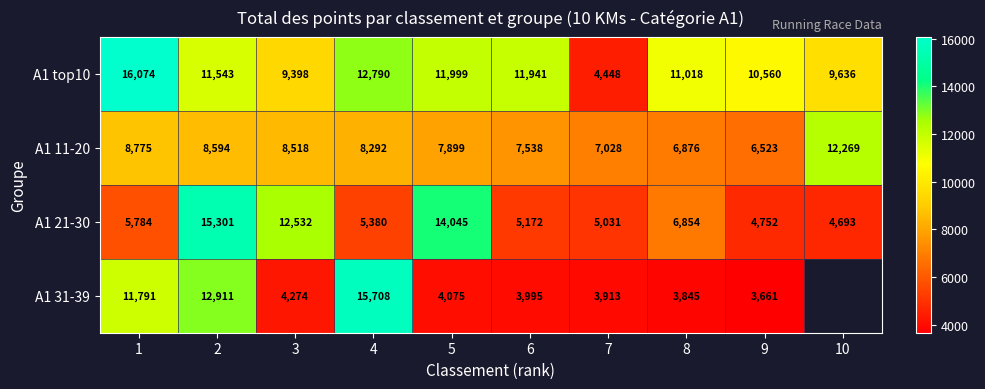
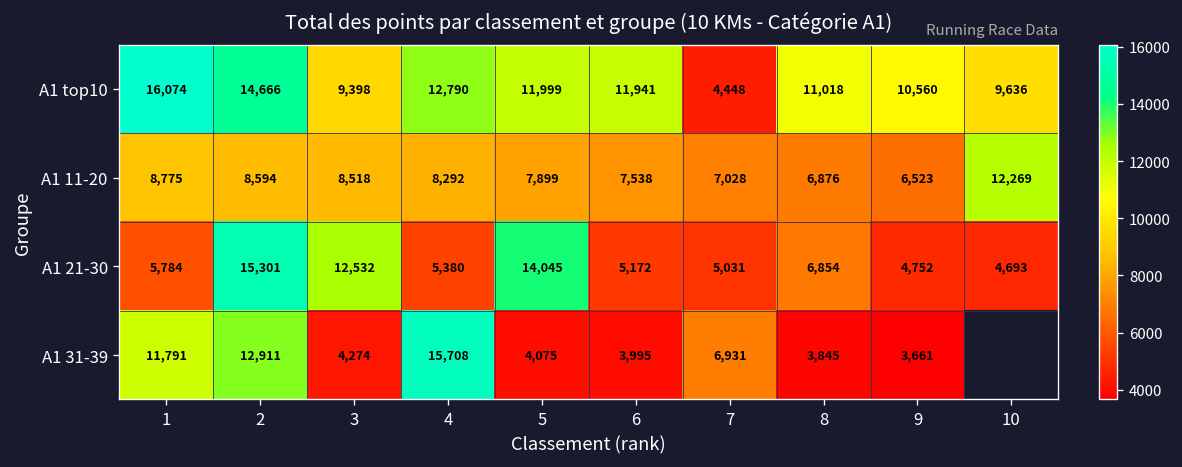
A1 top10, 2: 11,543 -> 14,666
A1 31-39, 7: 3,913 -> 6,931
